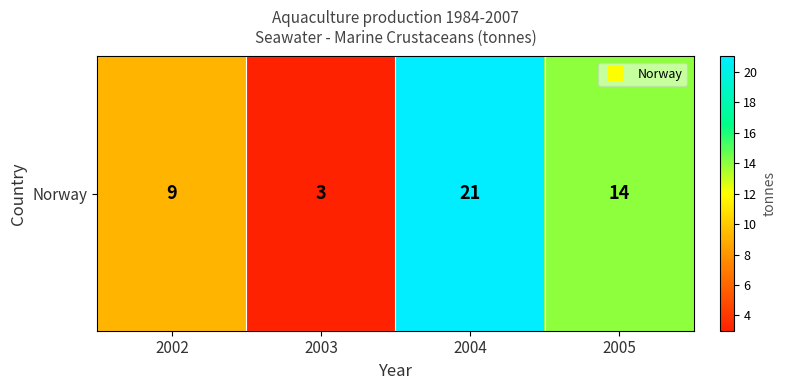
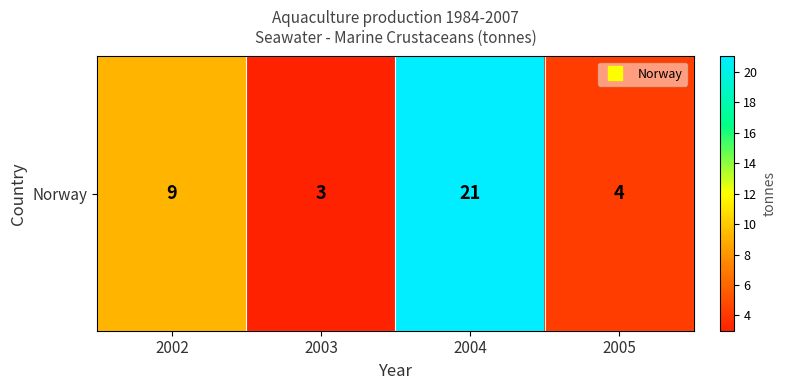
Norway, 2005: 14 -> 4
